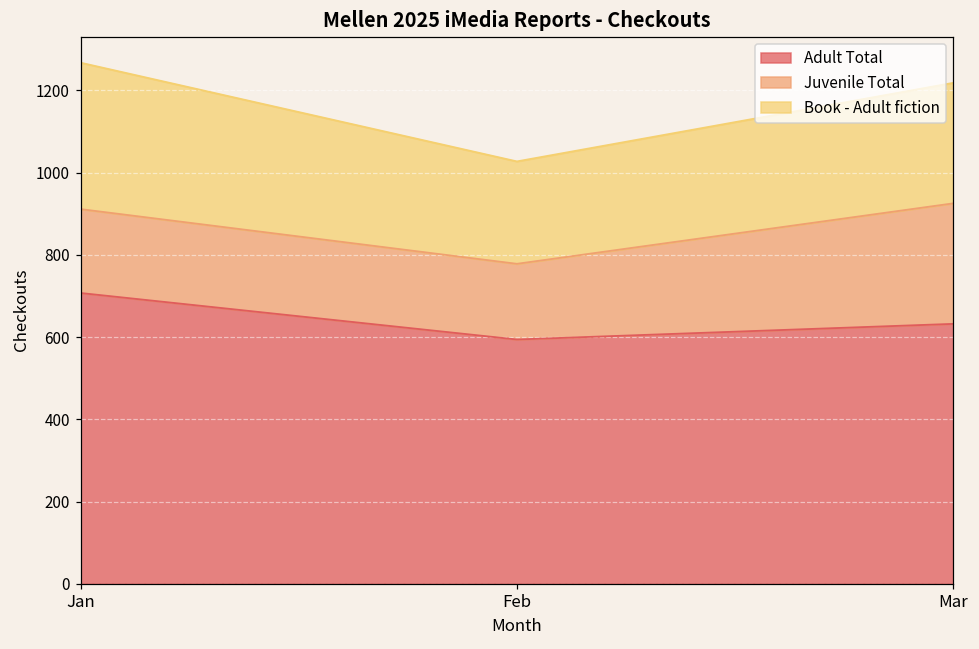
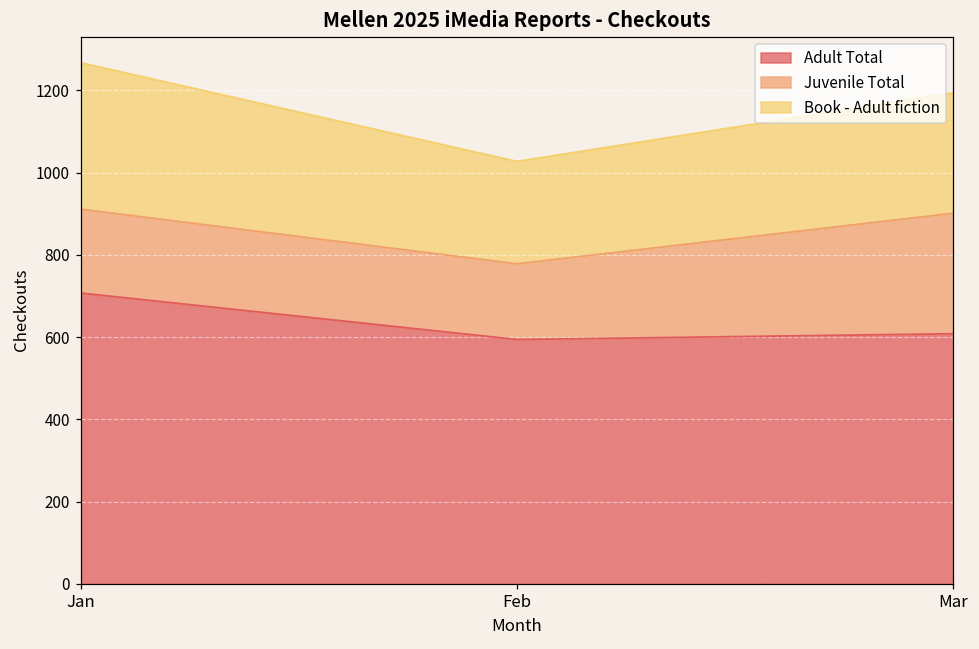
Adult Total, Mar: 630 -> 610
